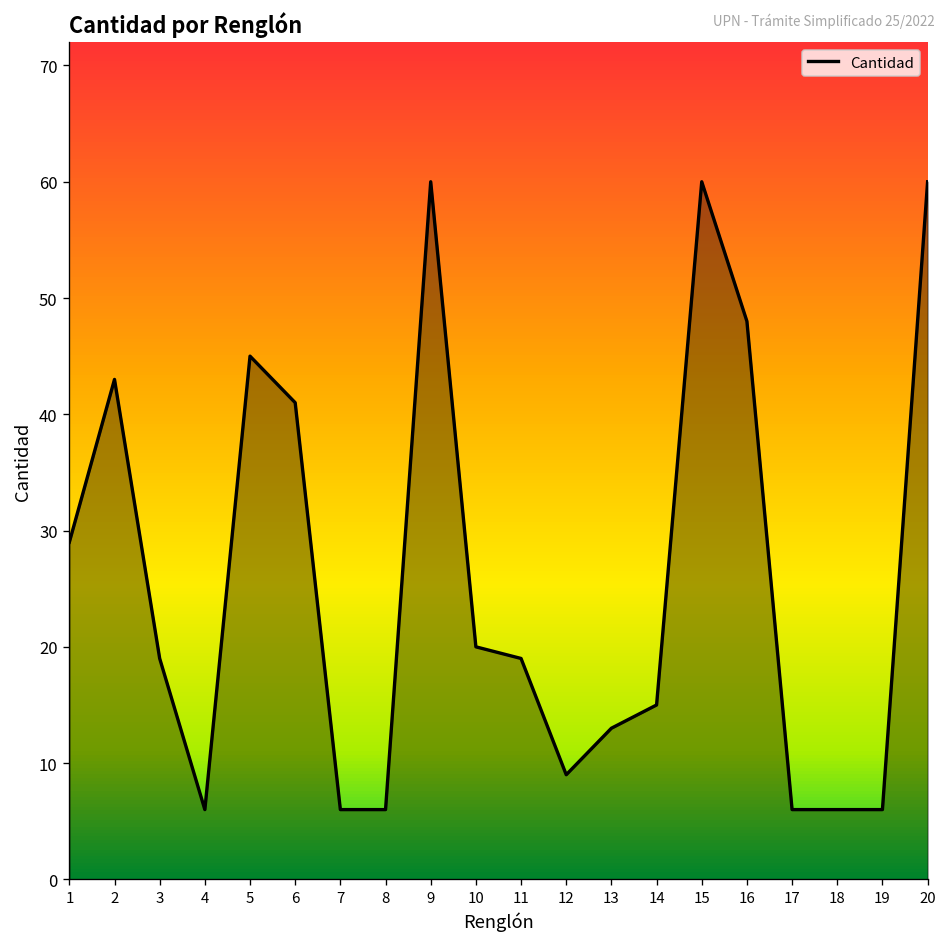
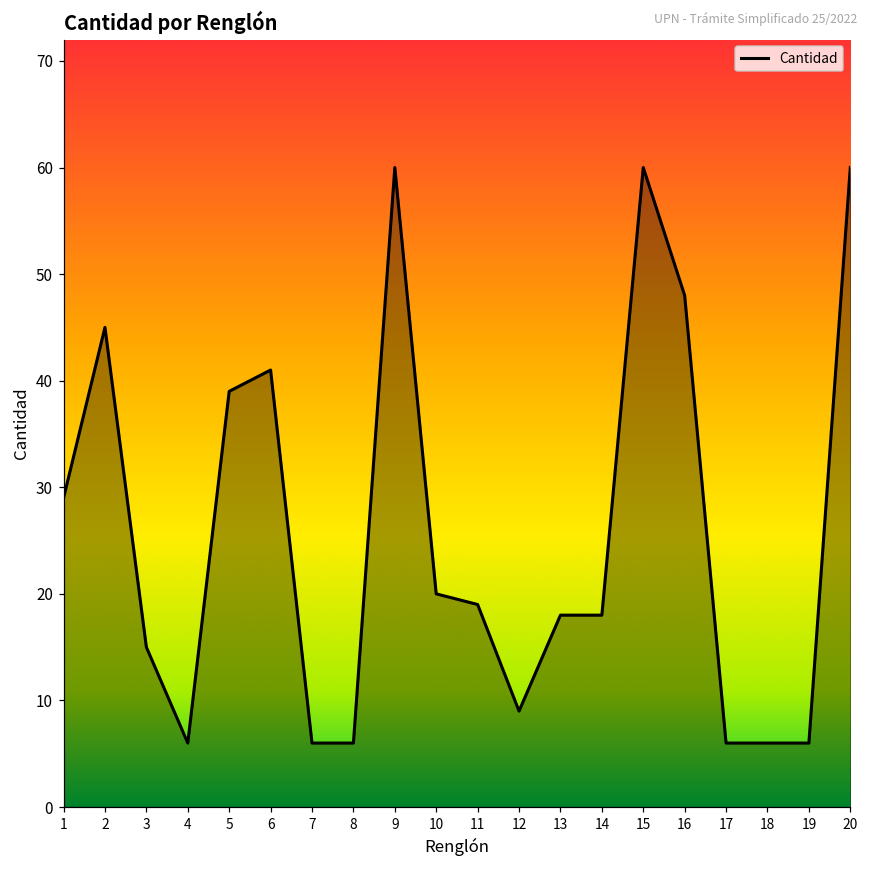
2: 43 -> 45
3: 19 -> 15
5: 45 -> 39
13: 13 -> 18
14: 15 -> 18
